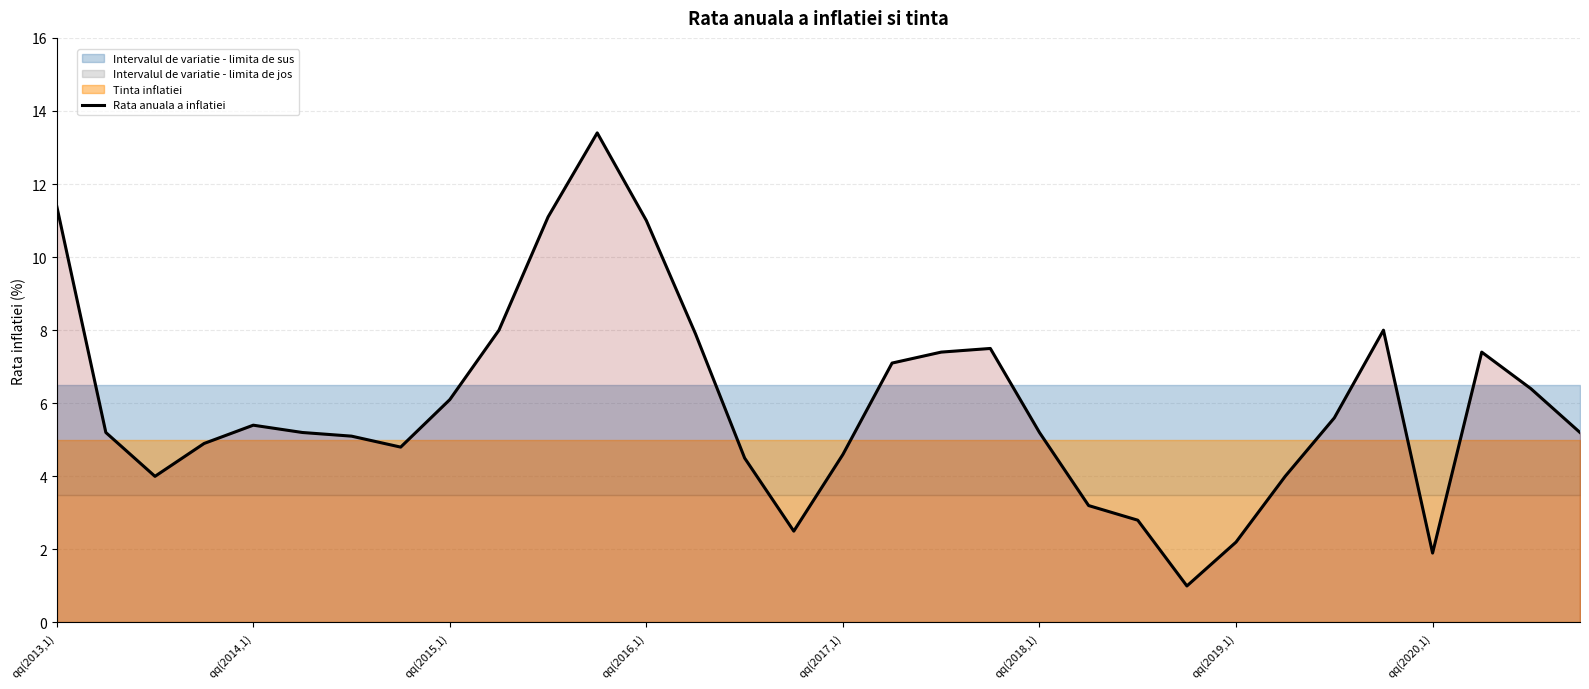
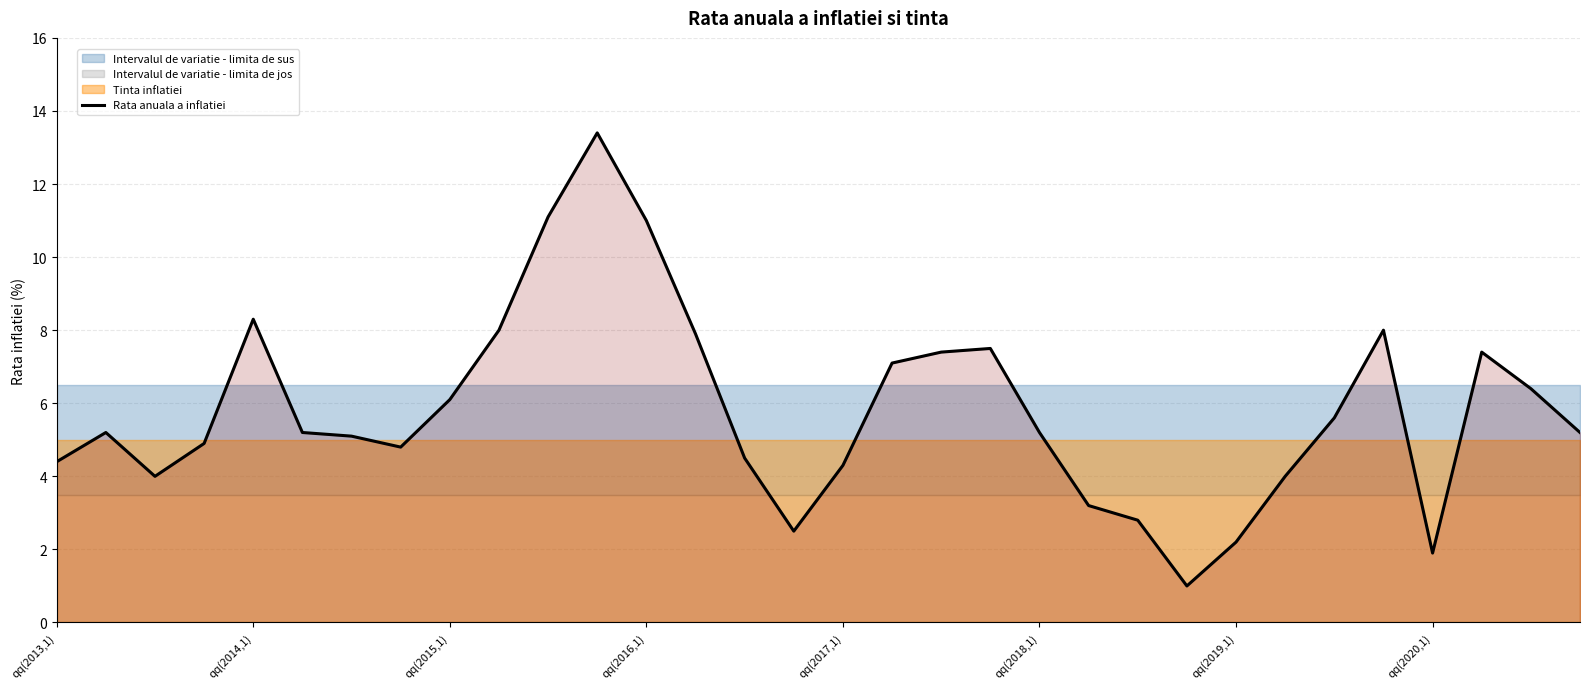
Rata anuala a inflatiei, qq(2013,1): 11.4 -> 4.4
Rata anuala a inflatiei, qq(2014,1): 5.4 -> 8.3
Rata anuala a inflatiei, qq(2017,1): 4.6 -> 4.3
